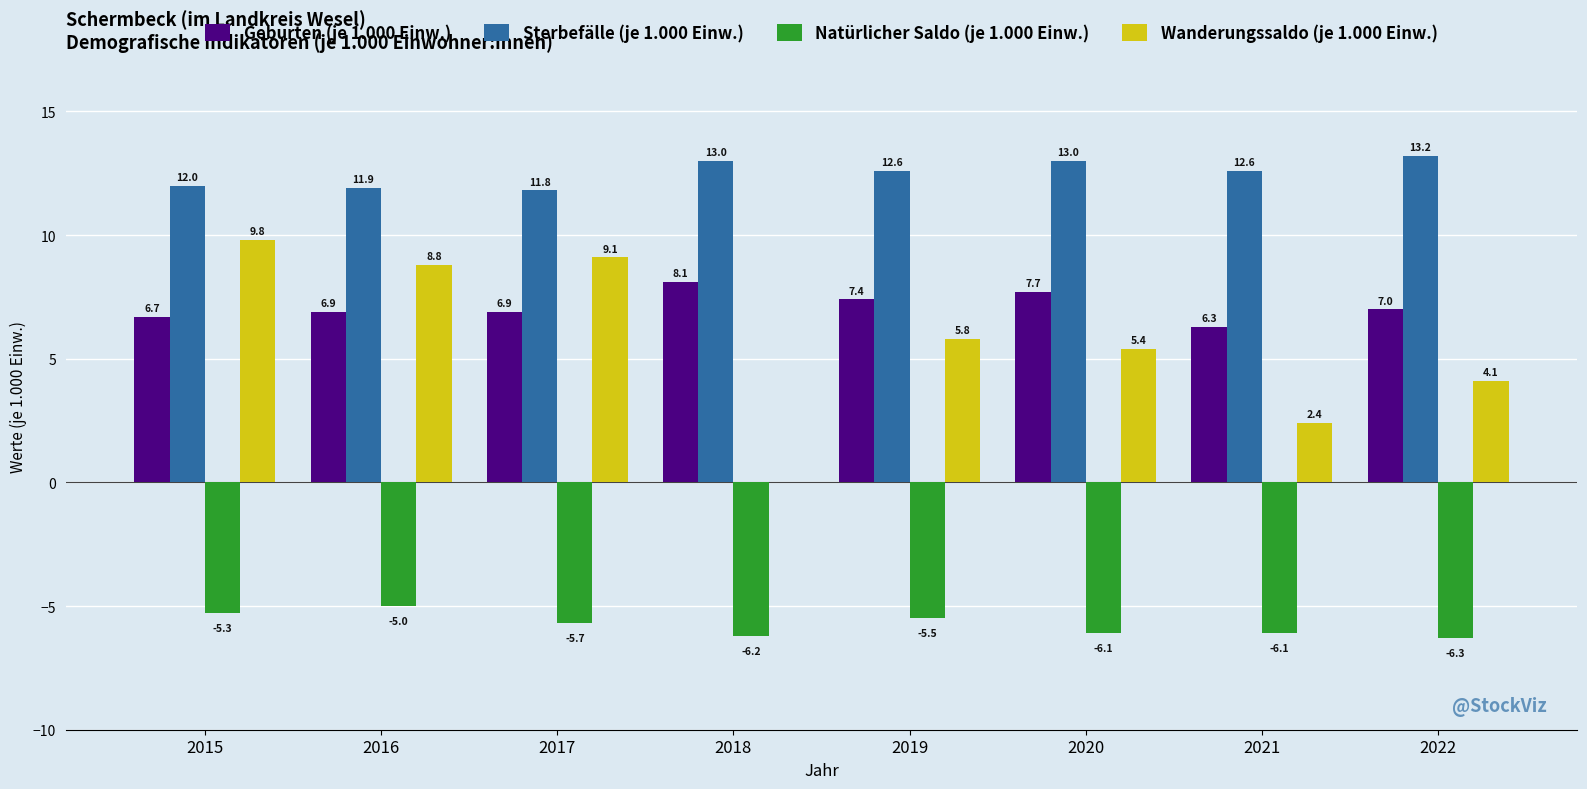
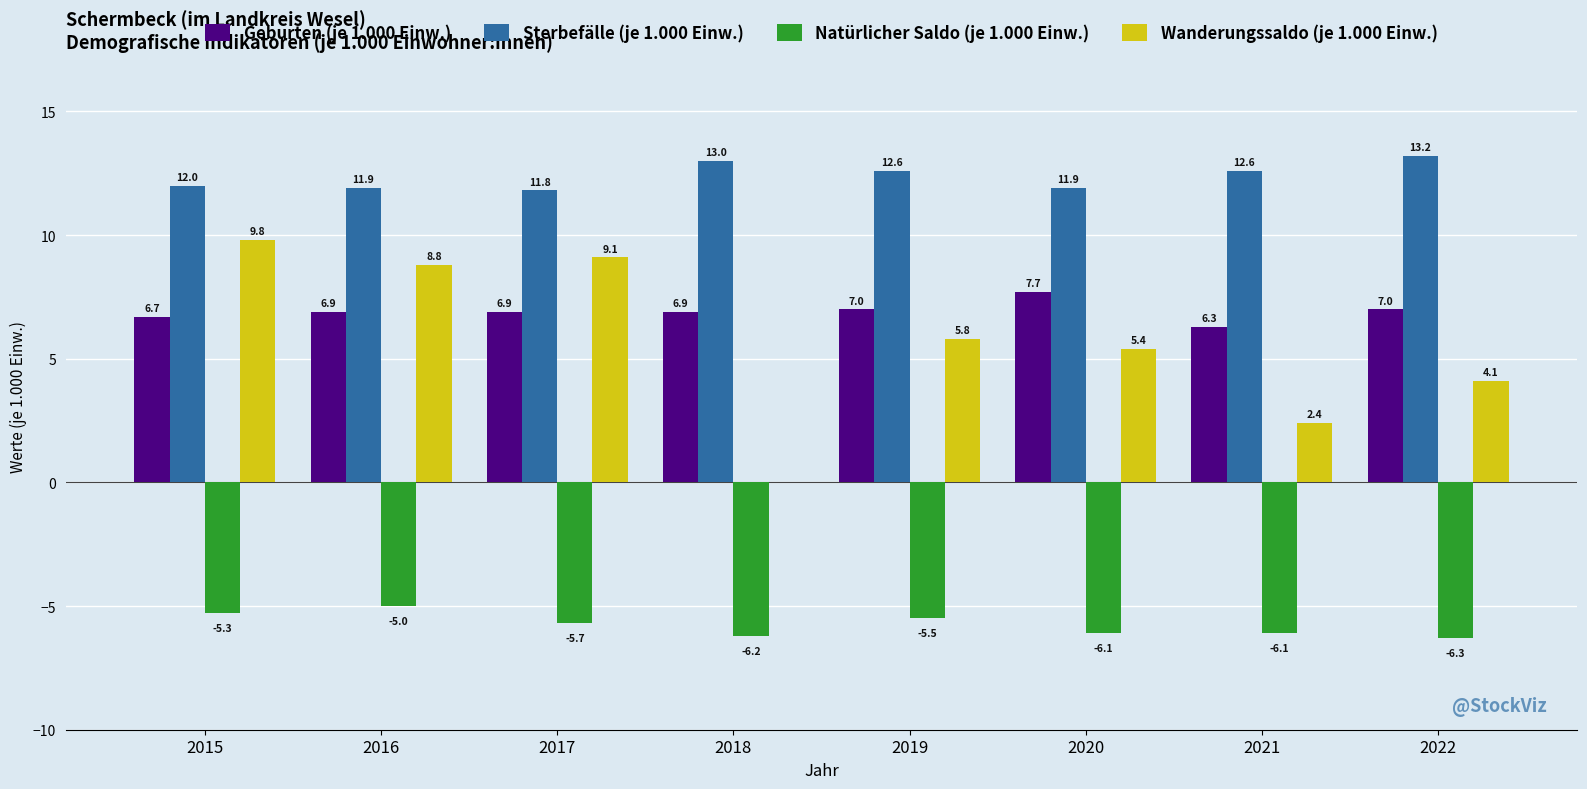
Geburten (je 1.000 Einw.), 2018: 8.1 -> 6.9
Geburten (je 1.000 Einw.), 2019: 7.4 -> 7.0
Sterbefälle (je 1.000 Einw.), 2020: 13.0 -> 11.9
